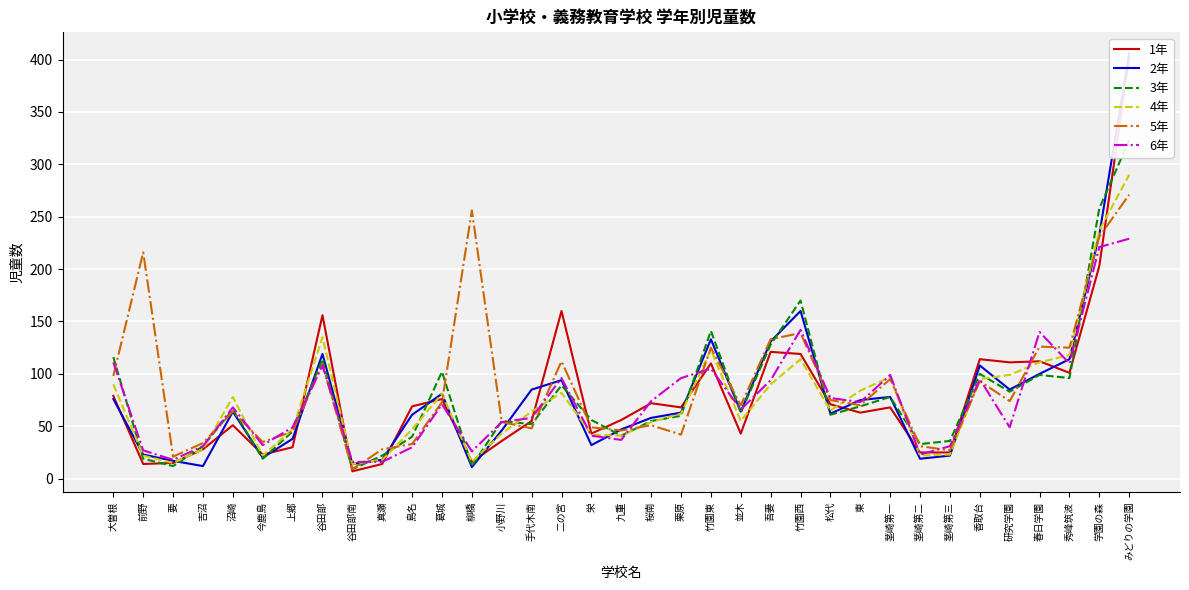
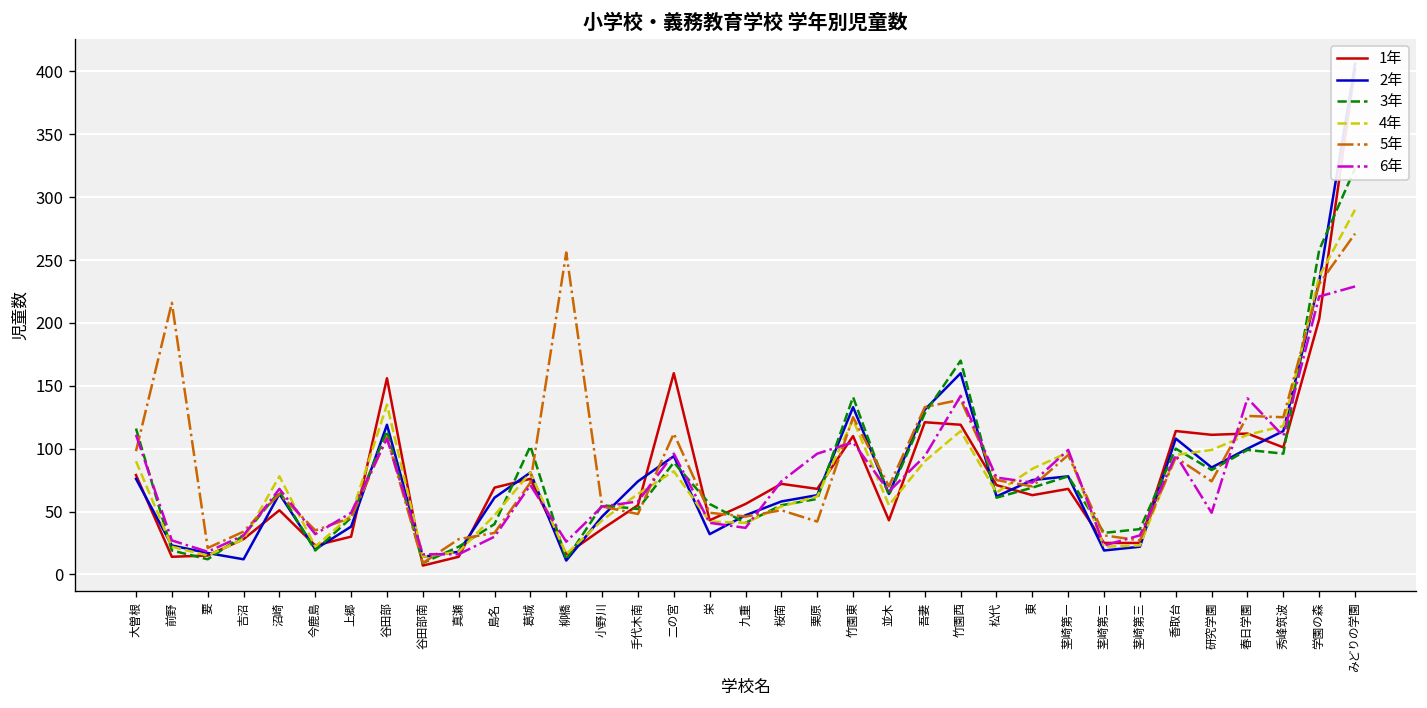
2年, 手代木南: 85 -> 74
